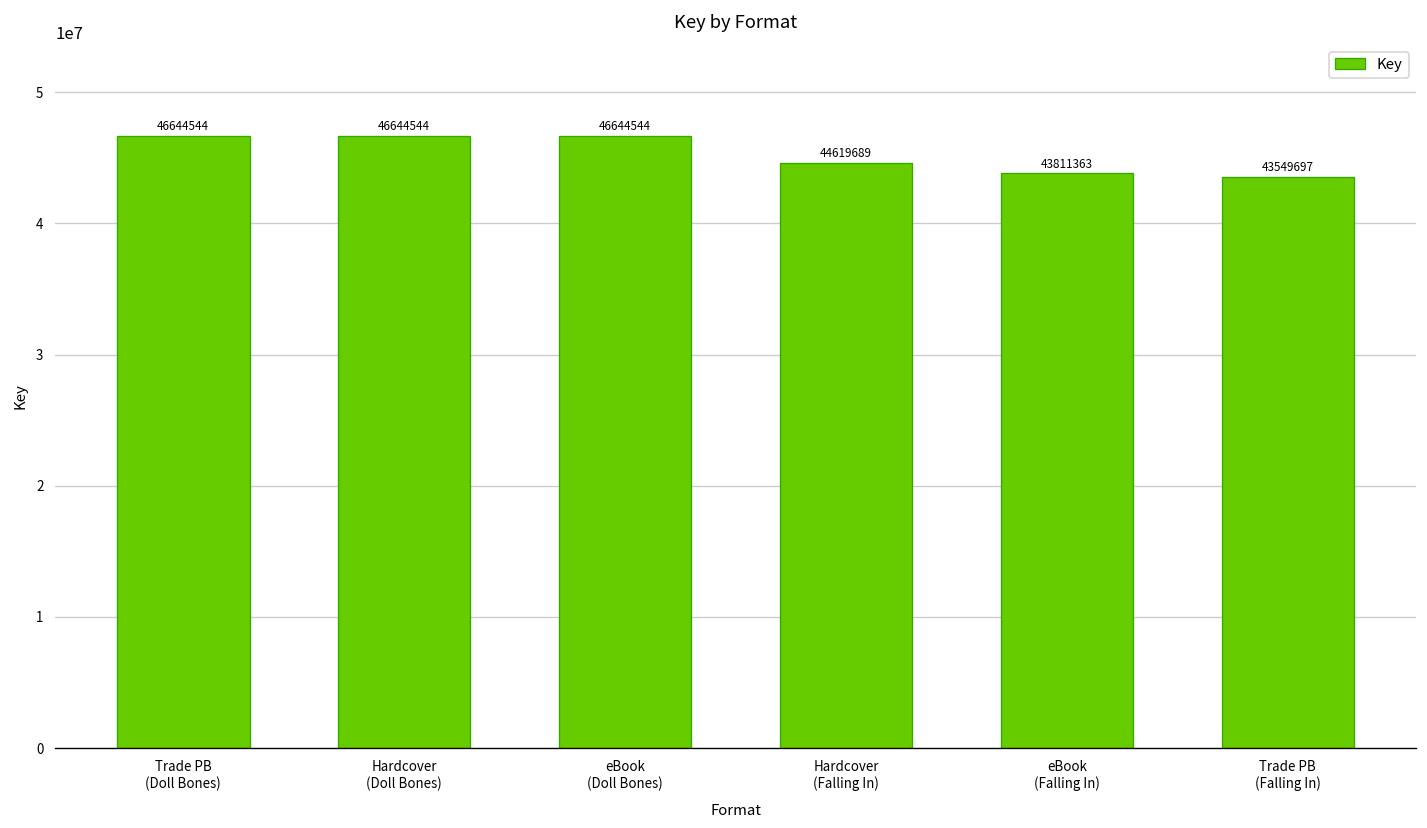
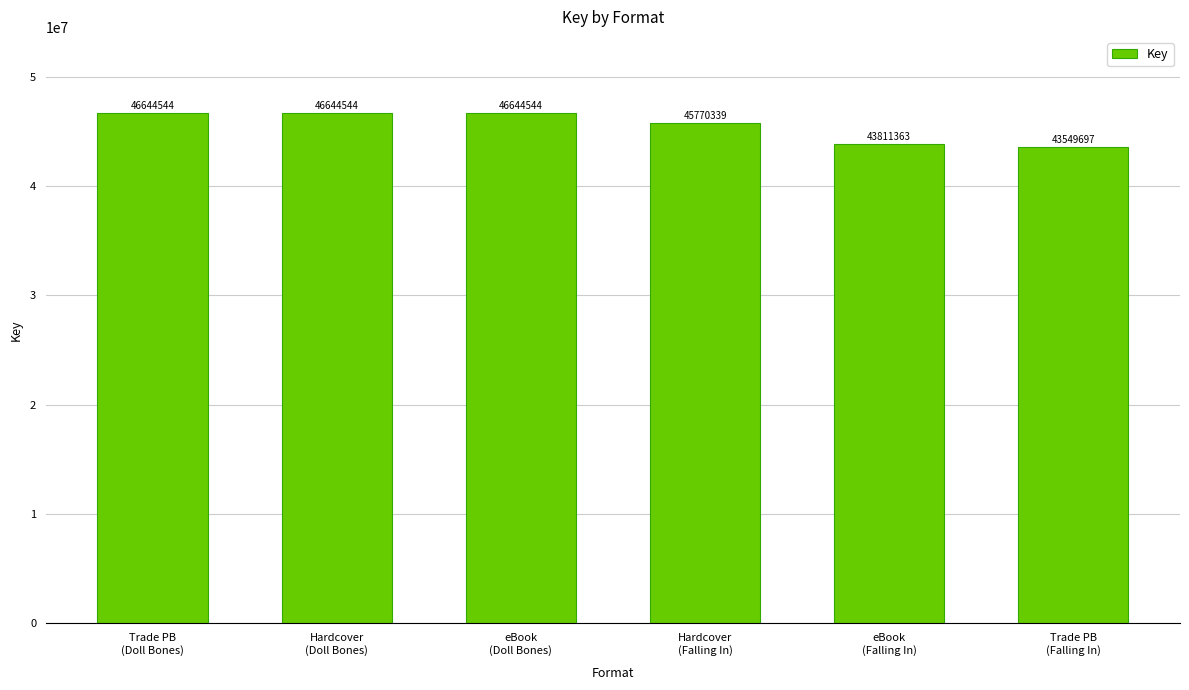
Hardcover (Falling In): 44619689 -> 45770339
